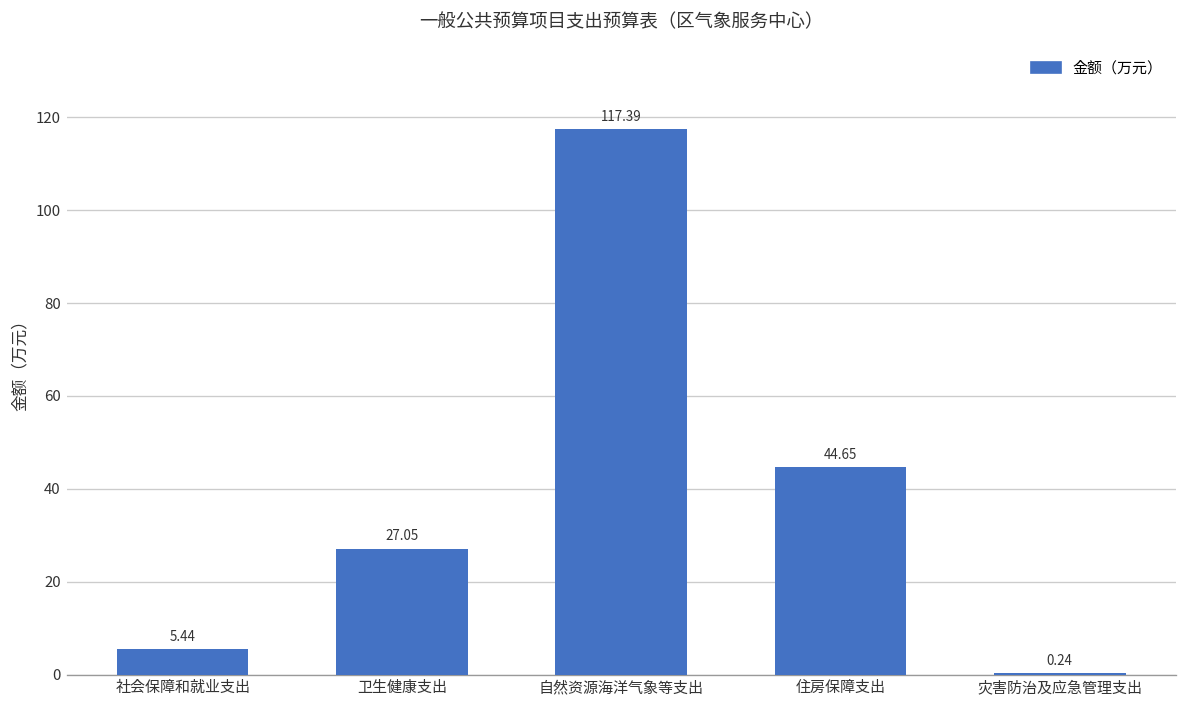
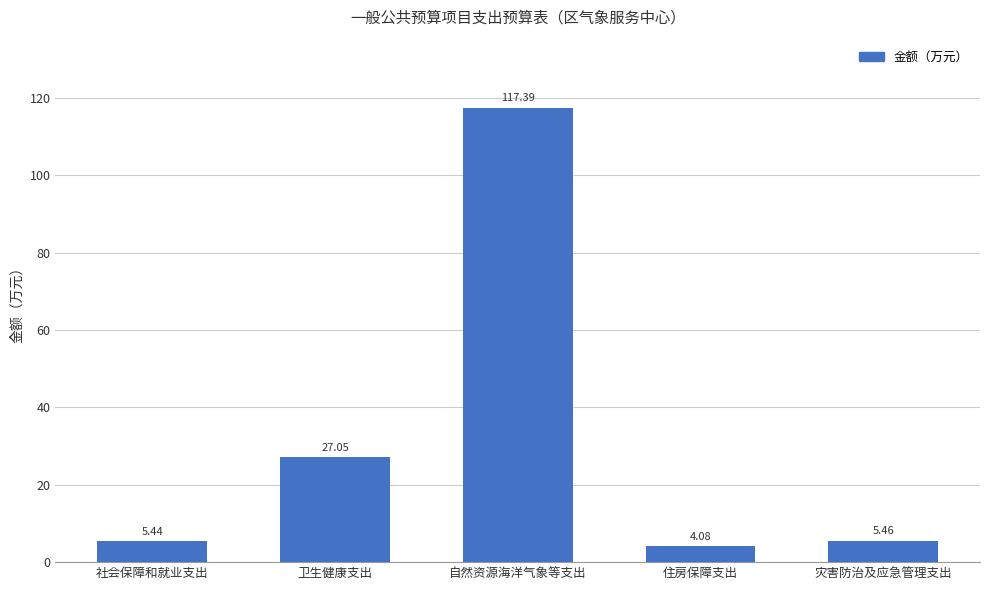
住房保障支出: 44.65 -> 4.08
灾害防治及应急管理支出: 0.24 -> 5.46
